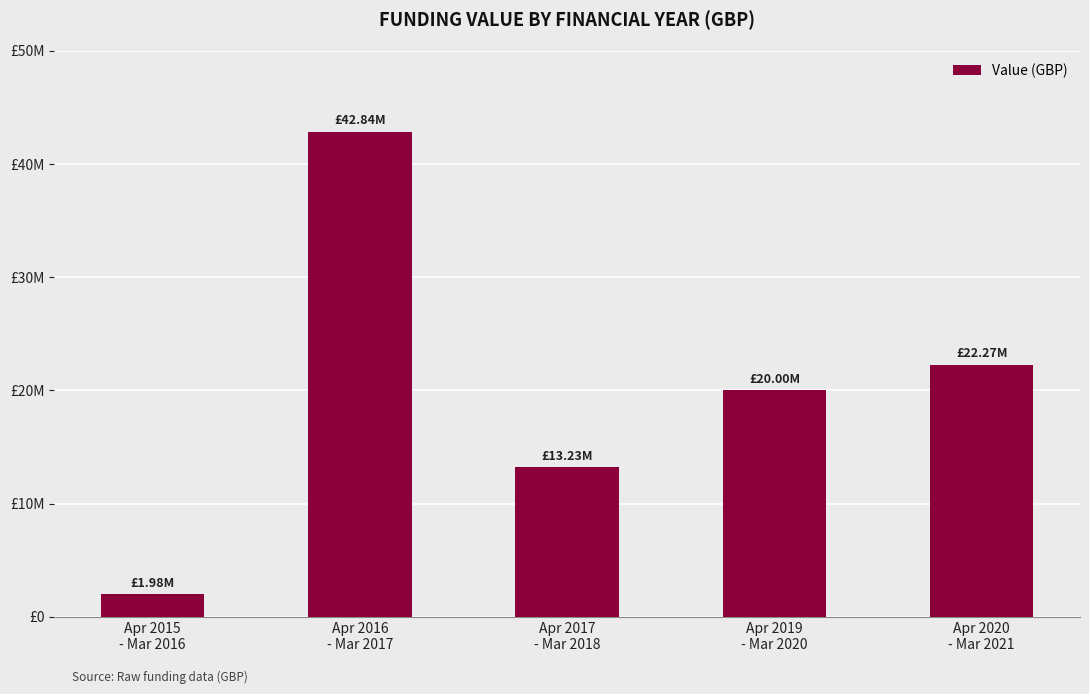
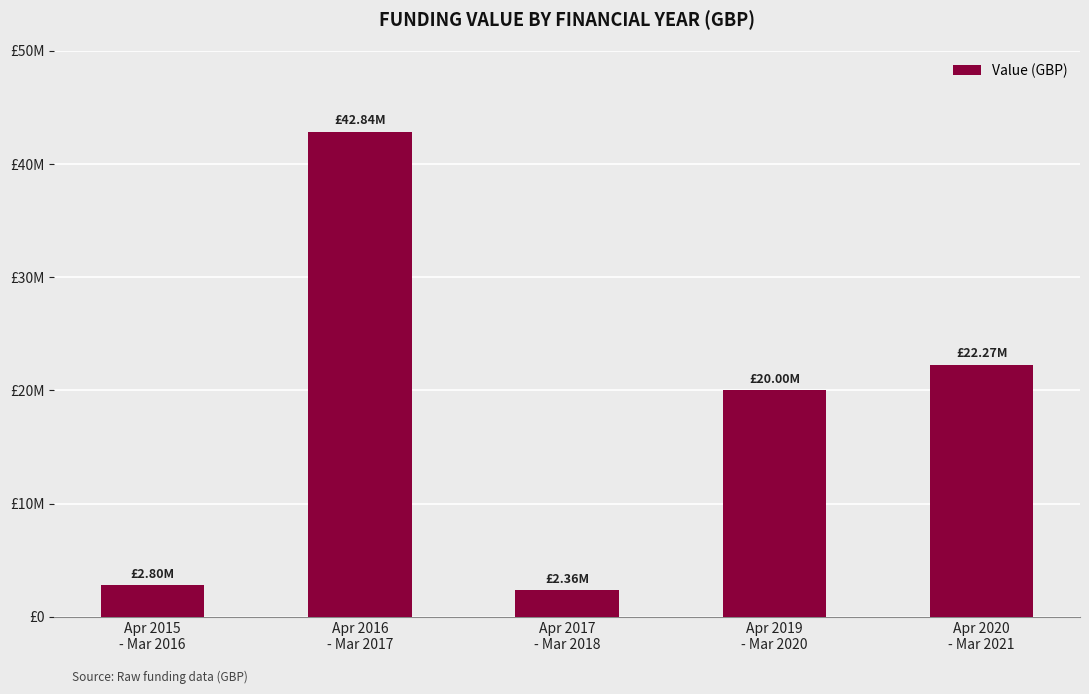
Apr 2015 - Mar 2016: £1.98M -> £2.80M
Apr 2017 - Mar 2018: £13.23M -> £2.36M
